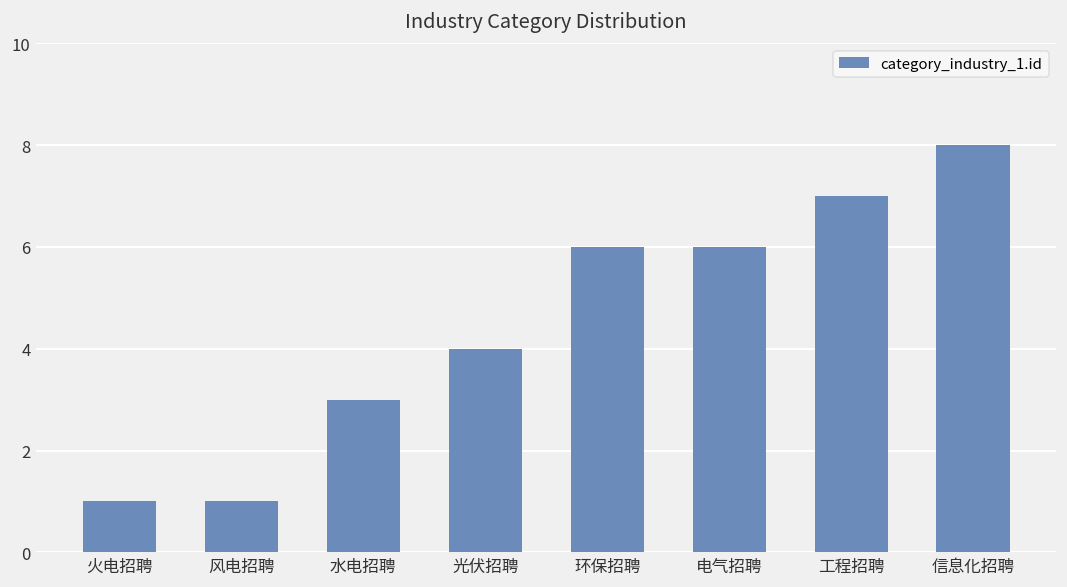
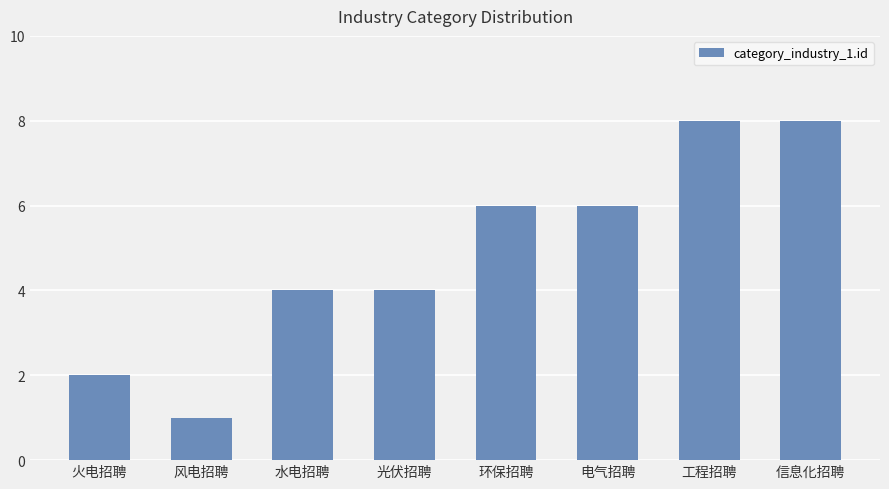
火电招聘: 1 -> 2
水电招聘: 3 -> 4
工程招聘: 7 -> 8
